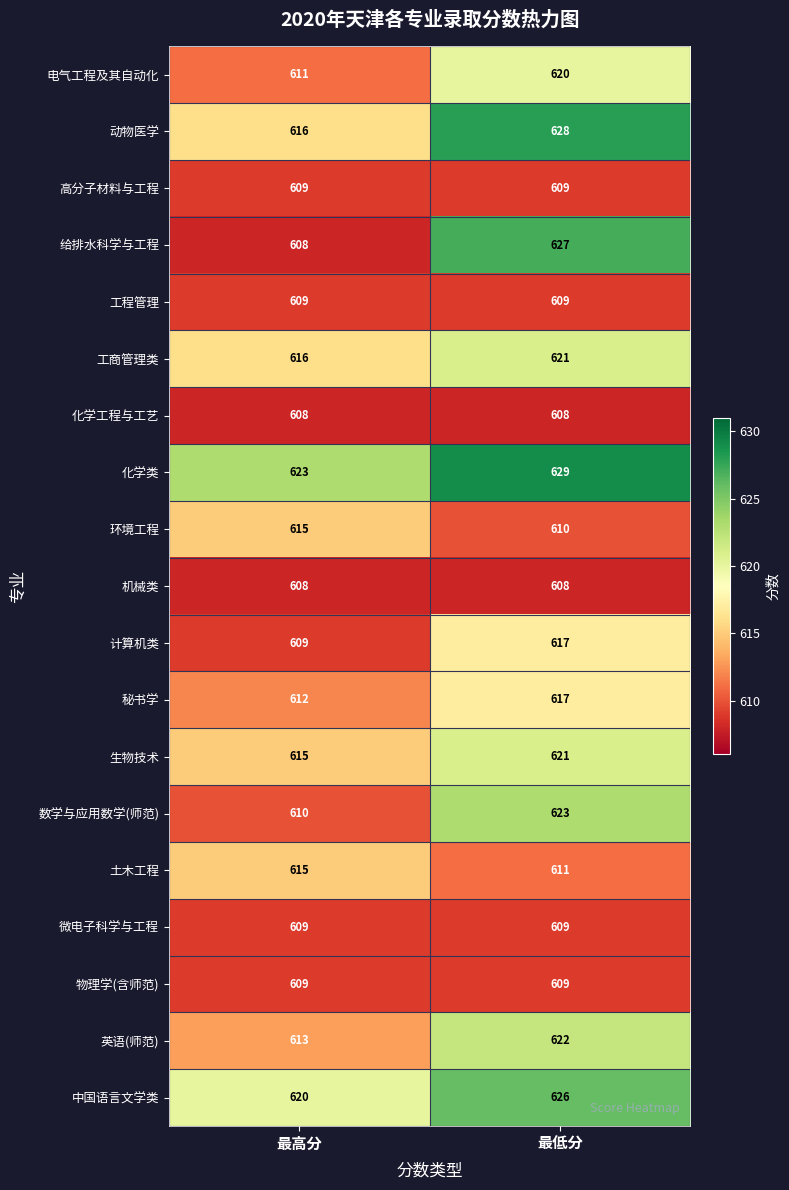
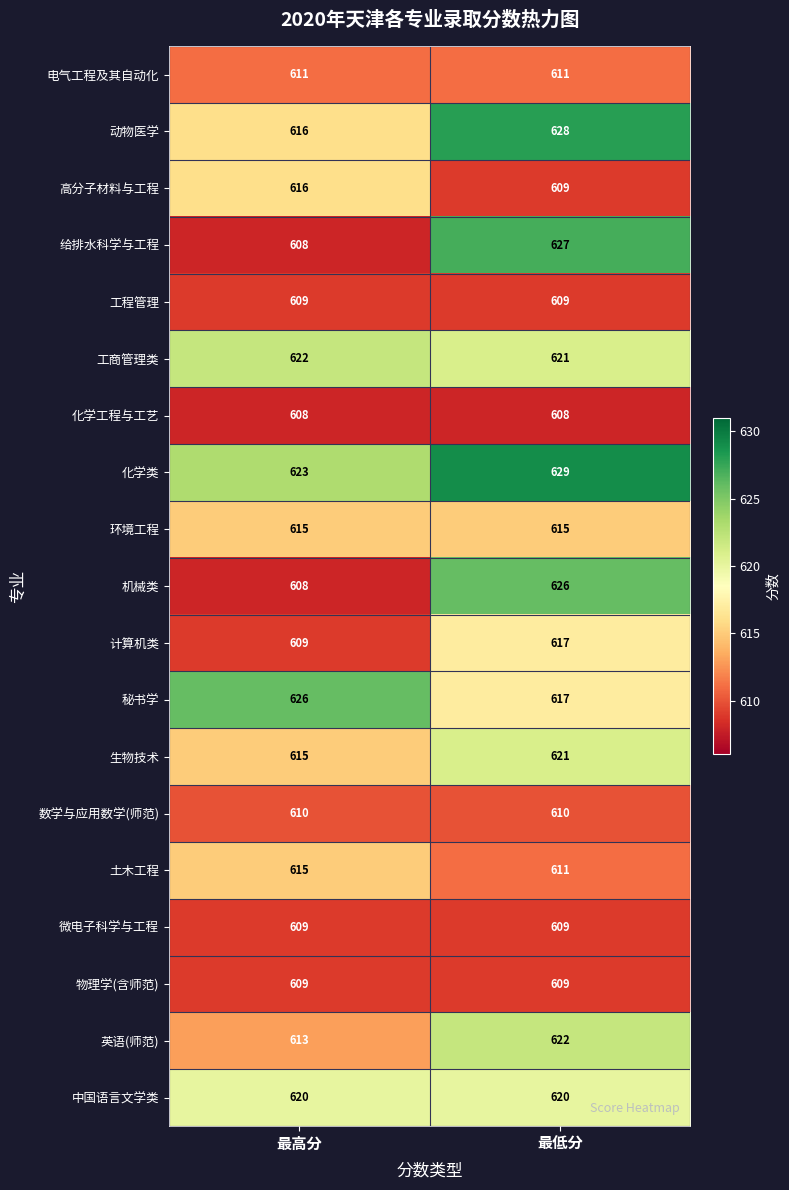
电气工程及其自动化, 最低分: 620 -> 611
高分子材料与工程, 最高分: 609 -> 616
工商管理类, 最高分: 616 -> 622
环境工程, 最低分: 610 -> 615
机械类, 最低分: 608 -> 626
秘书学, 最高分: 612 -> 626
数学与应用数学(师范), 最低分: 623 -> 610
中国语言文学类, 最低分: 626 -> 620
